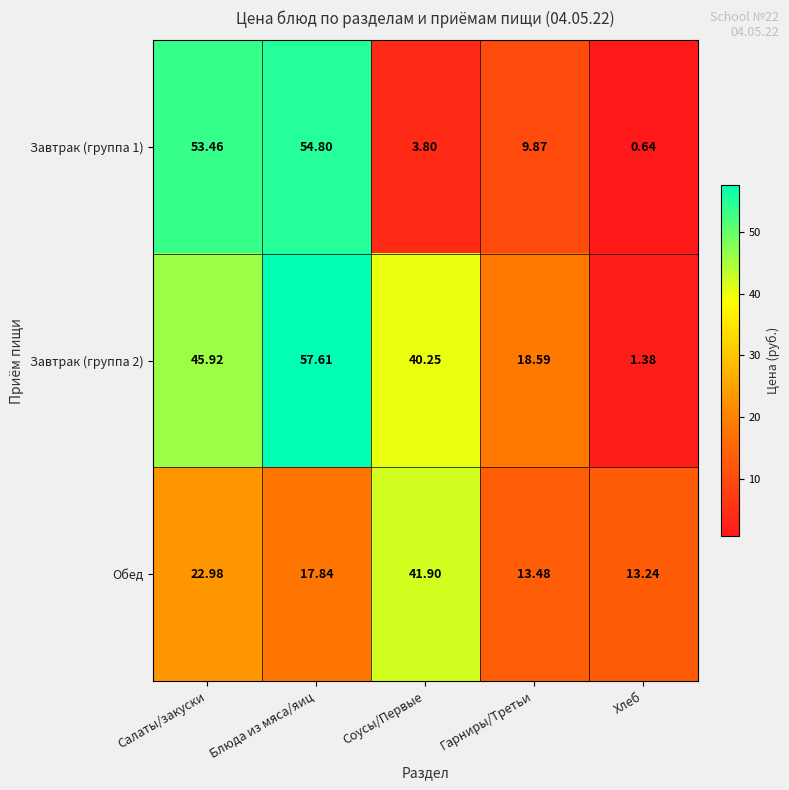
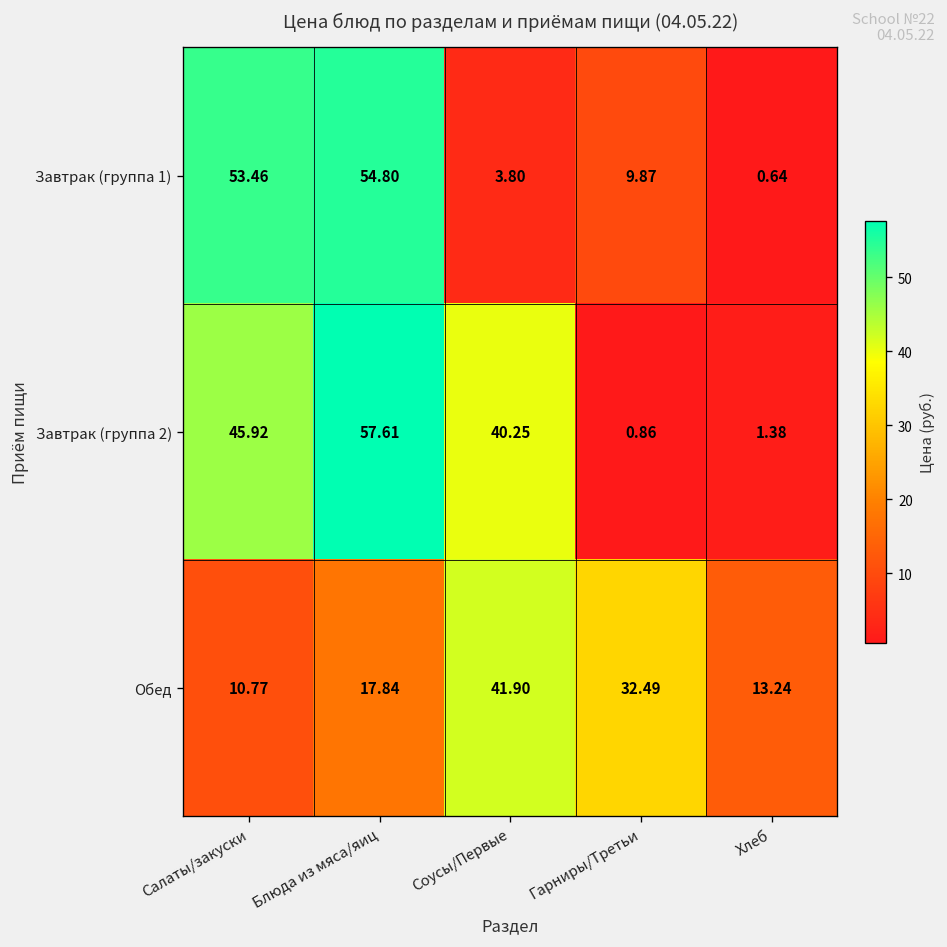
Завтрак (группа 2), Гарниры/Третьи: 18.59 -> 0.86
Обед, Салаты/закуски: 22.98 -> 10.77
Обед, Гарниры/Третьи: 13.48 -> 32.49
